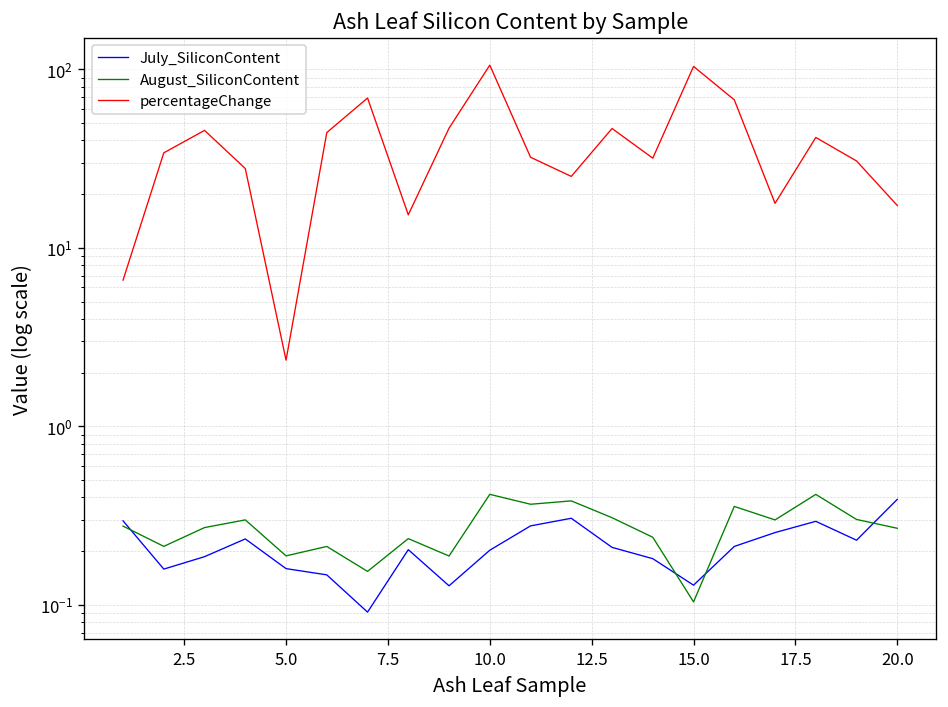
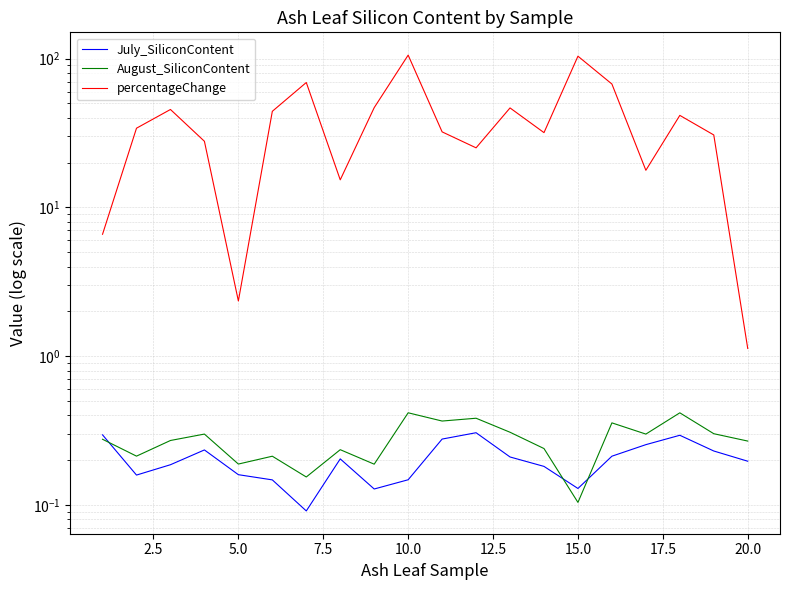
July_SiliconContent, 10.0: 0.20 -> 0.15
July_SiliconContent, 20.0: 0.39 -> 0.20
percentageChange, 20.0: 17 -> 1.1
